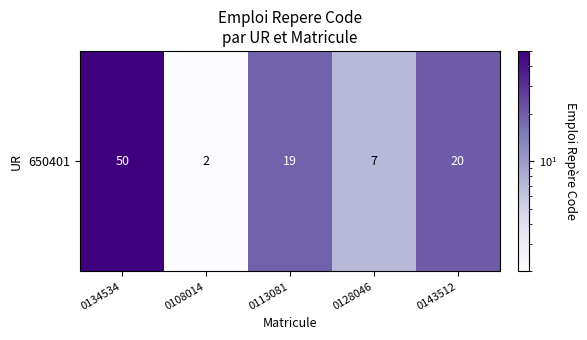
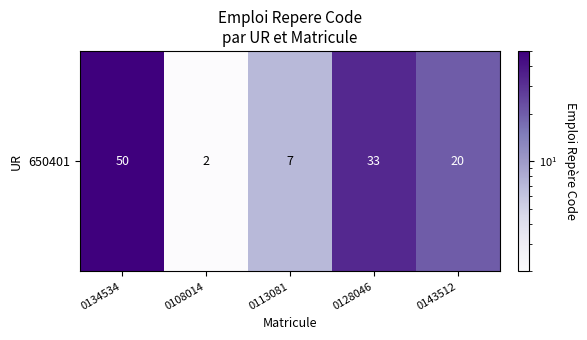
650401, 0113081: 19 -> 7
650401, 0128046: 7 -> 33
